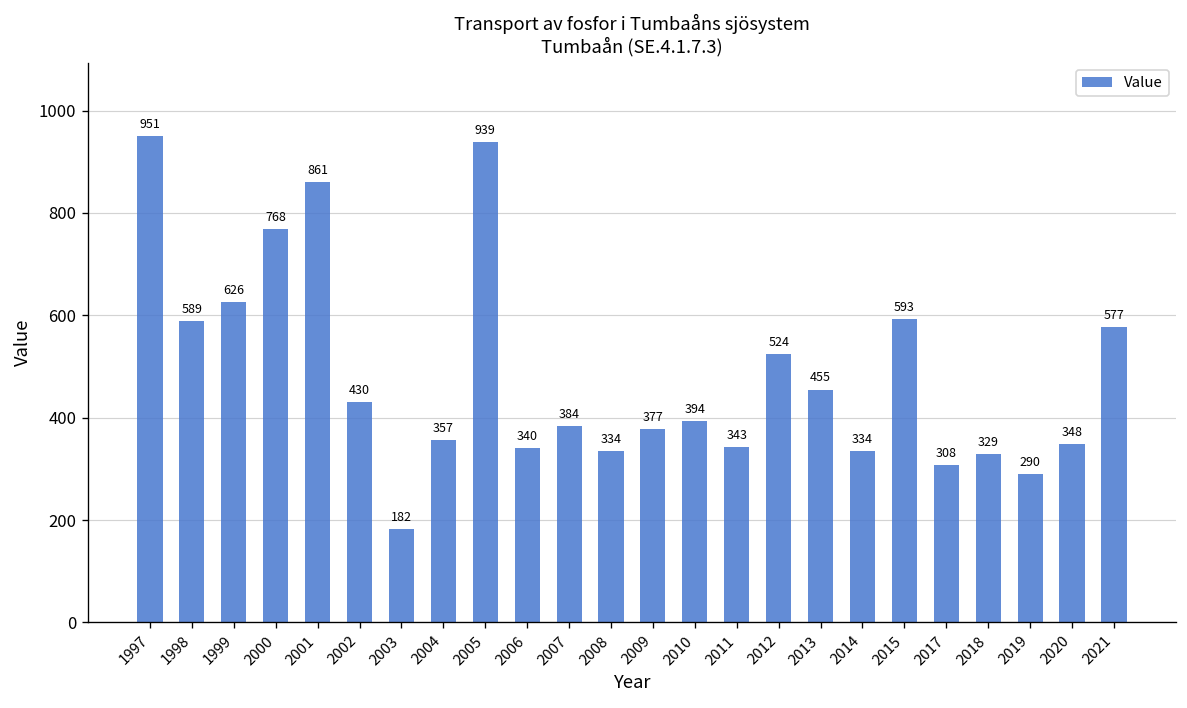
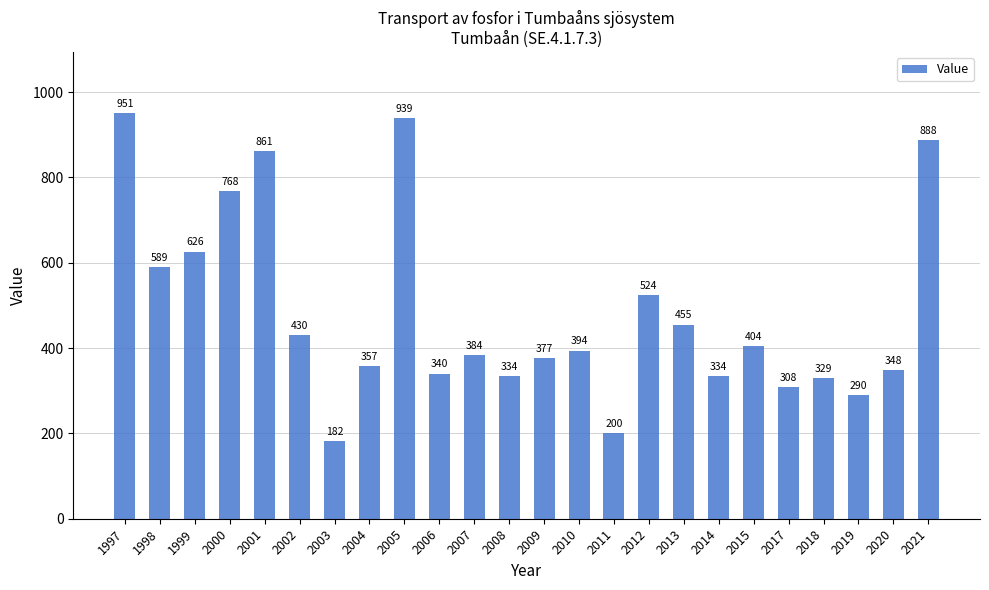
2011: 343 -> 200
2015: 593 -> 404
2021: 577 -> 888
